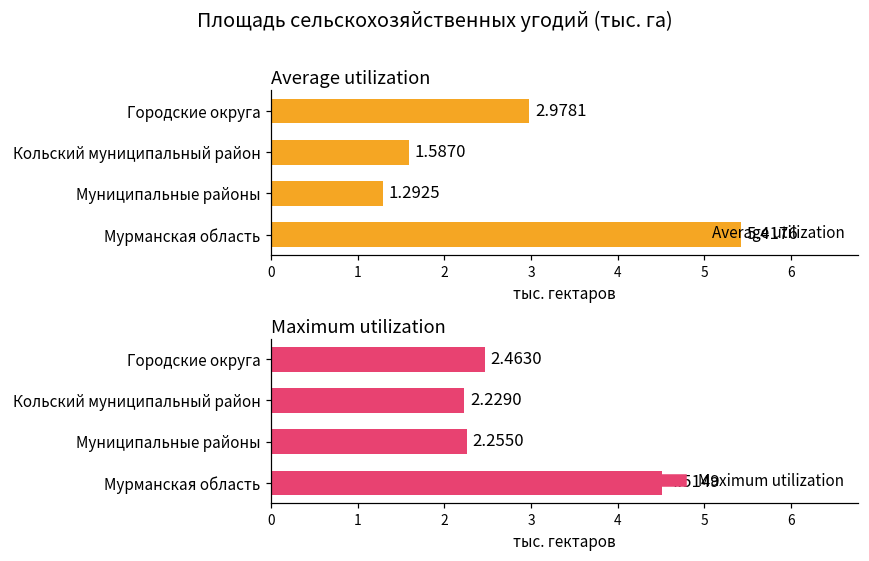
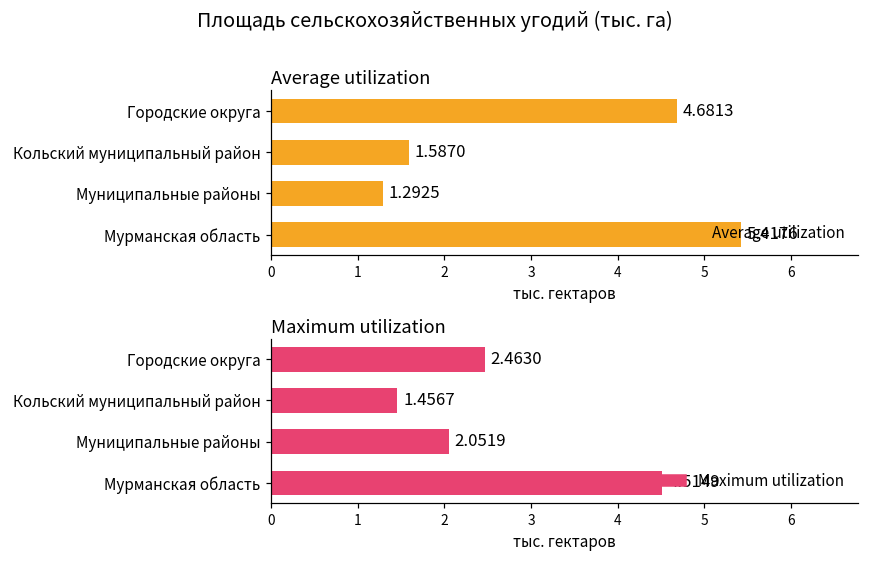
Average utilization, Городские округа: 2.9781 -> 4.6813
Maximum utilization, Кольский муниципальный район: 2.2290 -> 1.4567
Maximum utilization, Муниципальные районы: 2.2550 -> 2.0519
